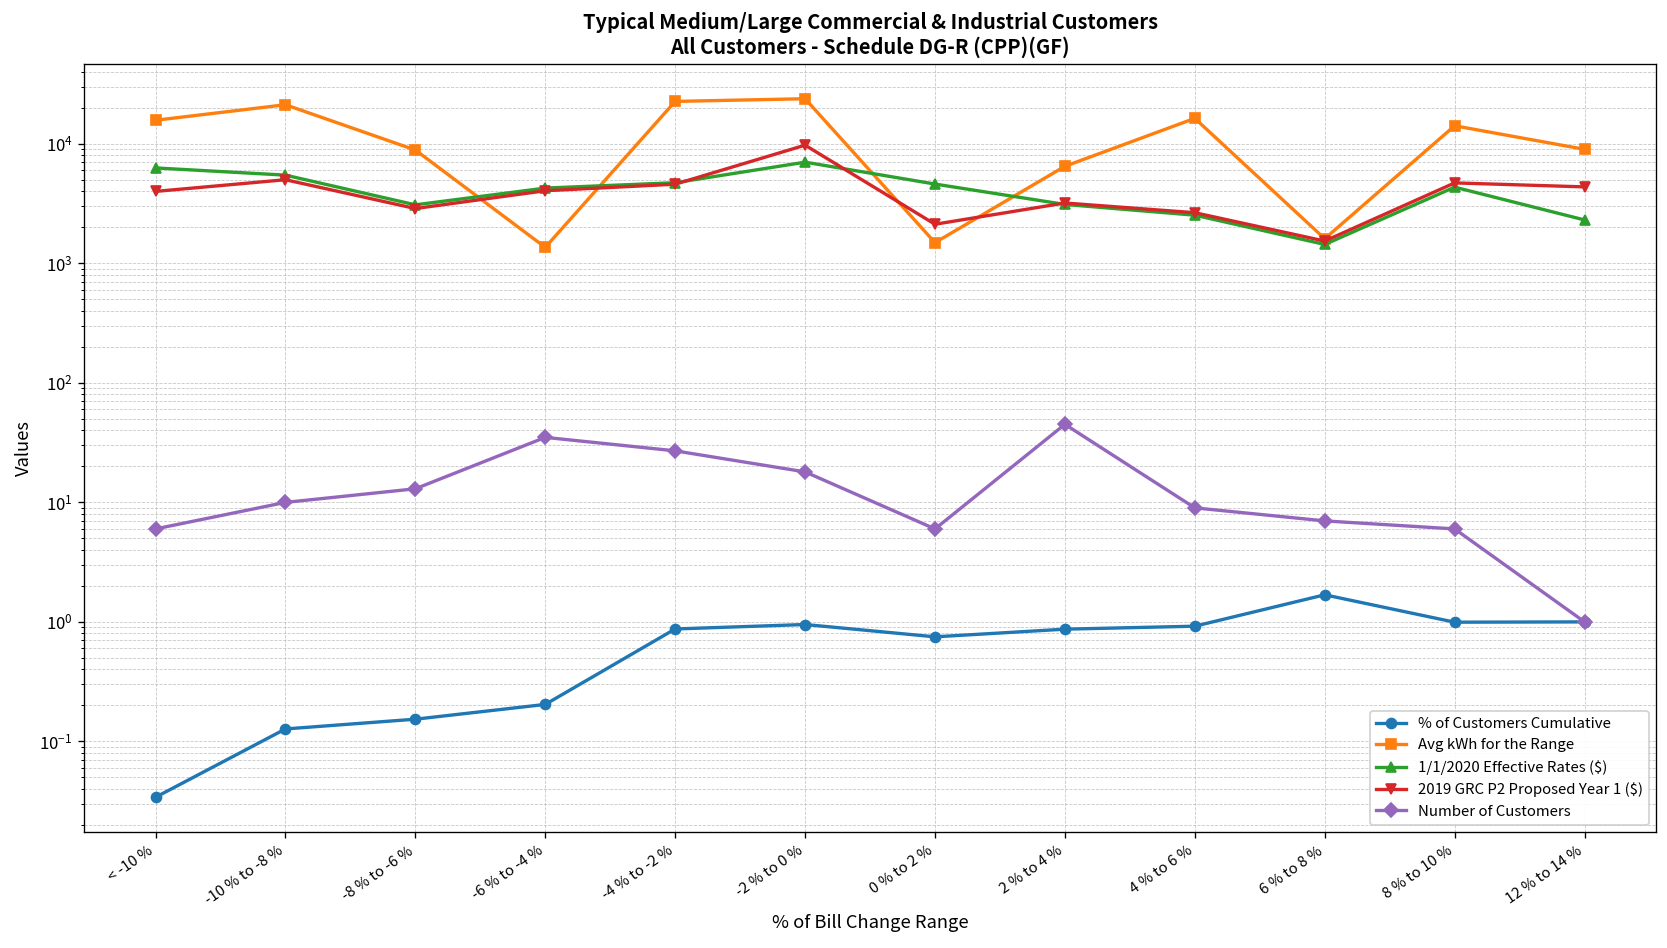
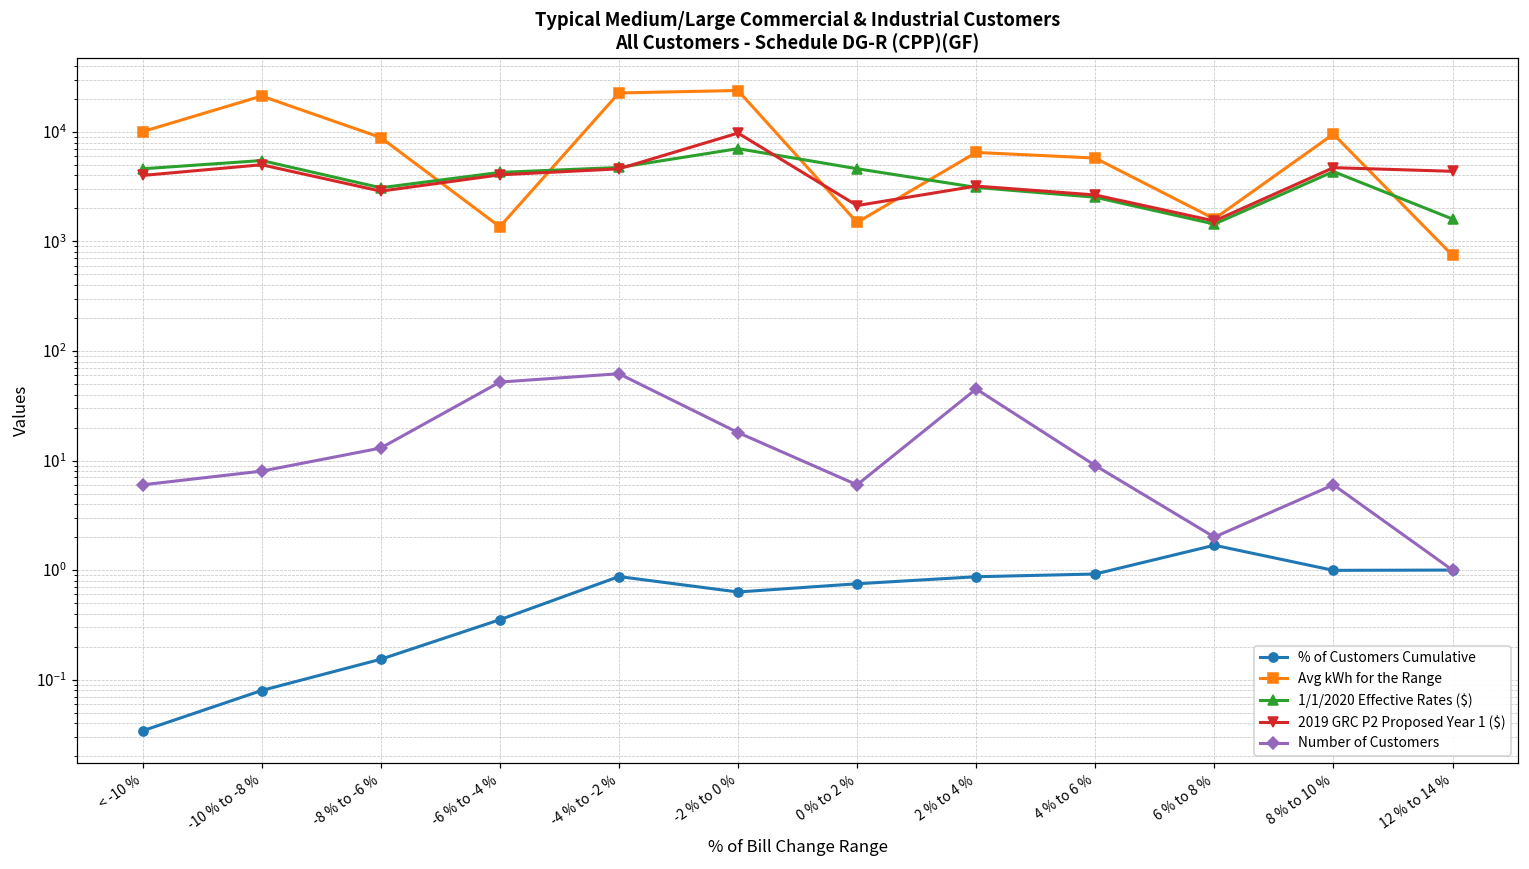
Avg kWh for the Range, < -10 %: 16000 -> 10000
1/1/2020 Effective Rates ($), < -10 %: 6000 -> 5000
% of Customers Cumulative, -10 % to -8 %: 0.13 -> 0.08
Number of Customers, -10 % to -8 %: 10 -> 8
% of Customers Cumulative, -6 % to -4 %: 0.20 -> 0.35
Number of Customers, -6 % to -4 %: 35 -> 50
Number of Customers, -4 % to -2 %: 27 -> 60
% of Customers Cumulative, -2 % to 0 %: 1.0 -> 0.6
Avg kWh for the Range, 4 % to 6 %: 16000 -> 6000
Number of Customers, 6 % to 8 %: 7 -> 2
Avg kWh for the Range, 8 % to 10 %: 14000 -> 10000
Avg kWh for the Range, 12 % to 14 %: 9000 -> 700
1/1/2020 Effective Rates ($), 12 % to 14 %: 2300 -> 1600
